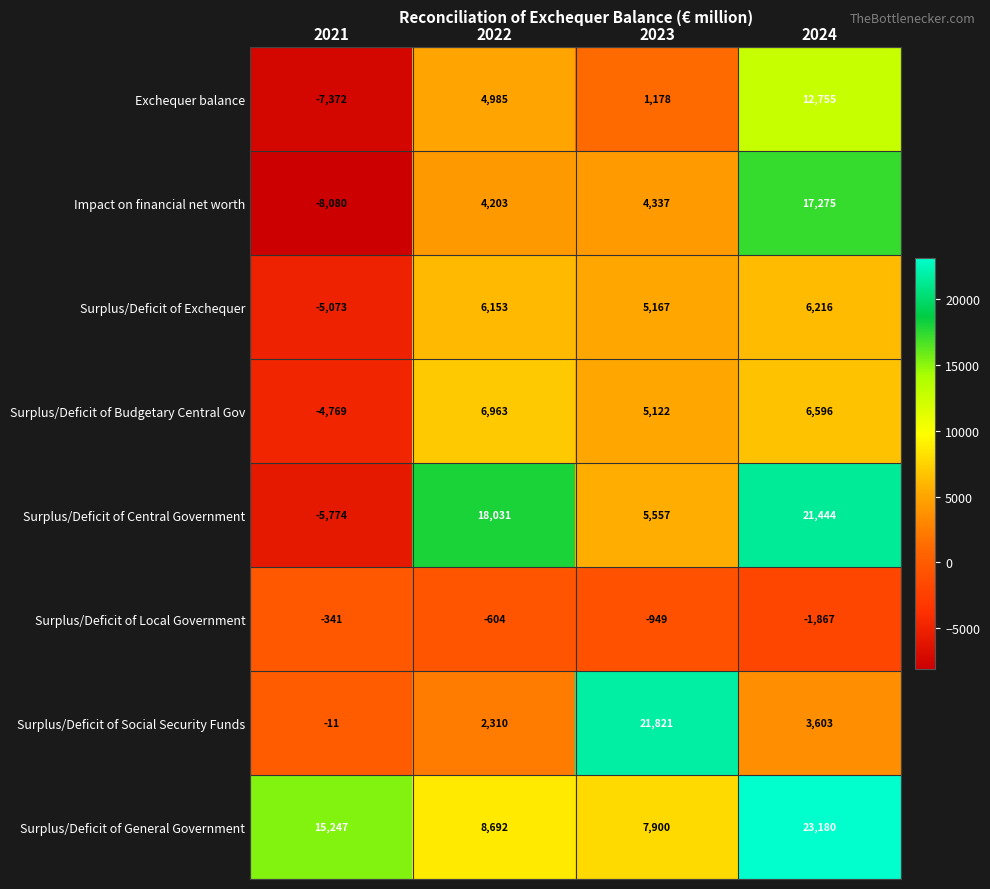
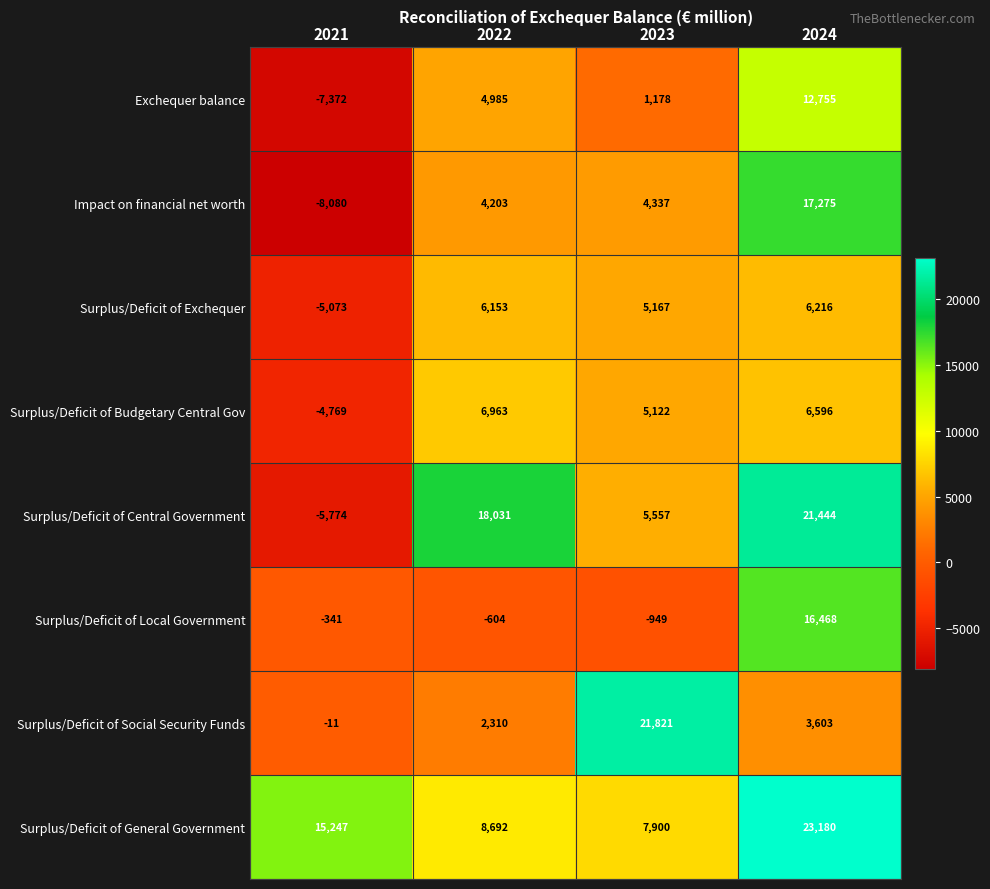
Surplus/Deficit of Local Government, 2024: -1,867 -> 16,468
